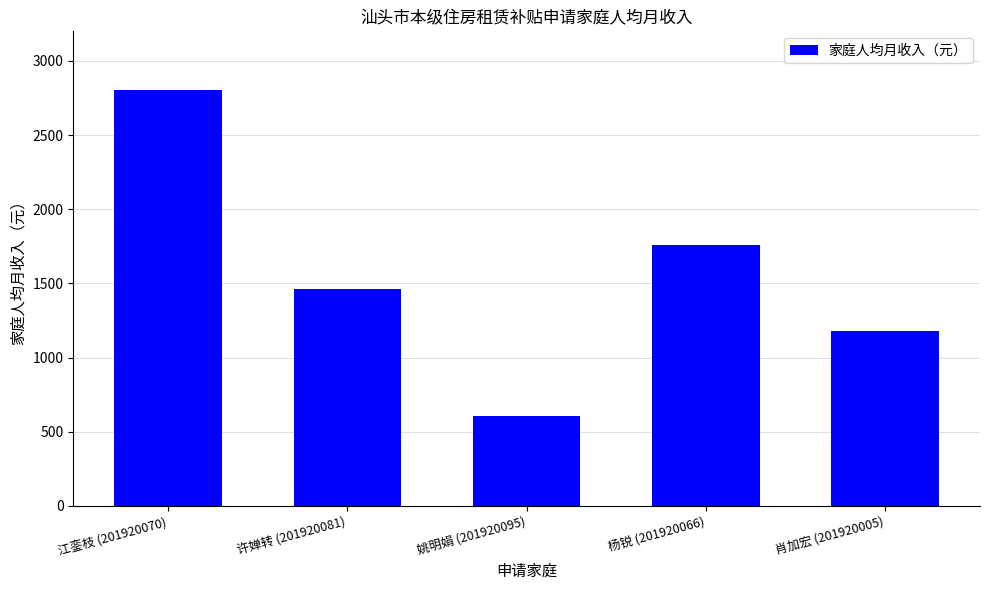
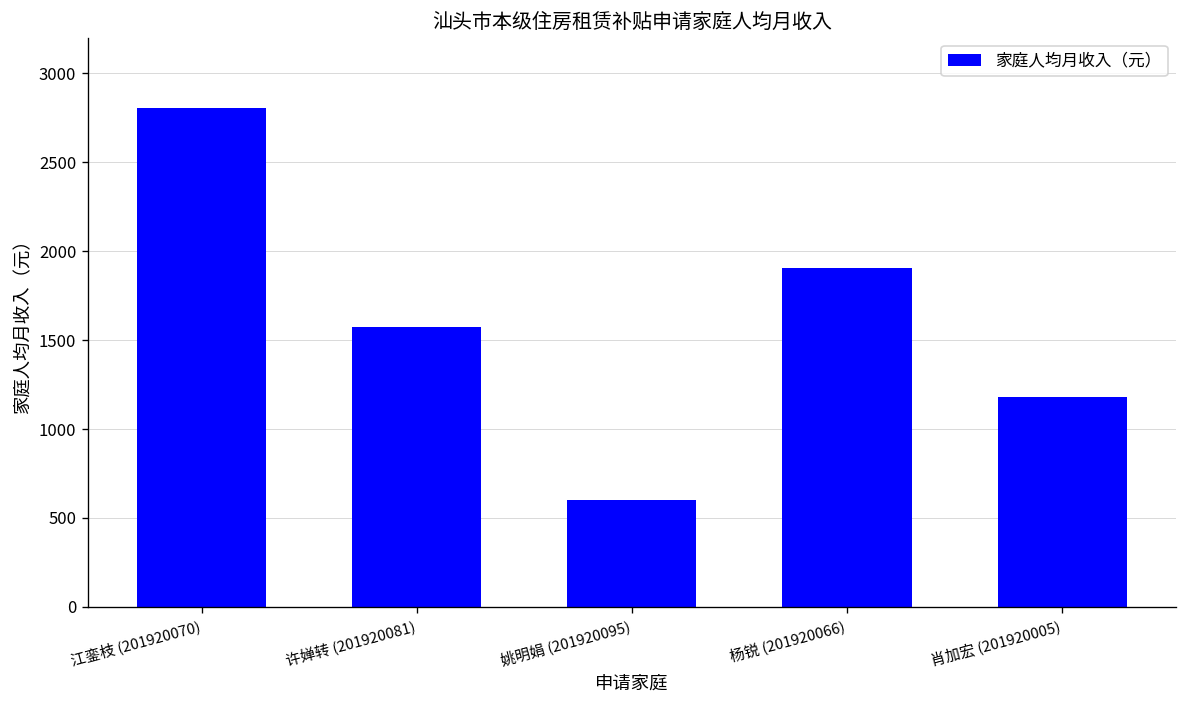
许婵转 (201920081): 1470 -> 1580
杨锐 (201920066): 1760 -> 1910
